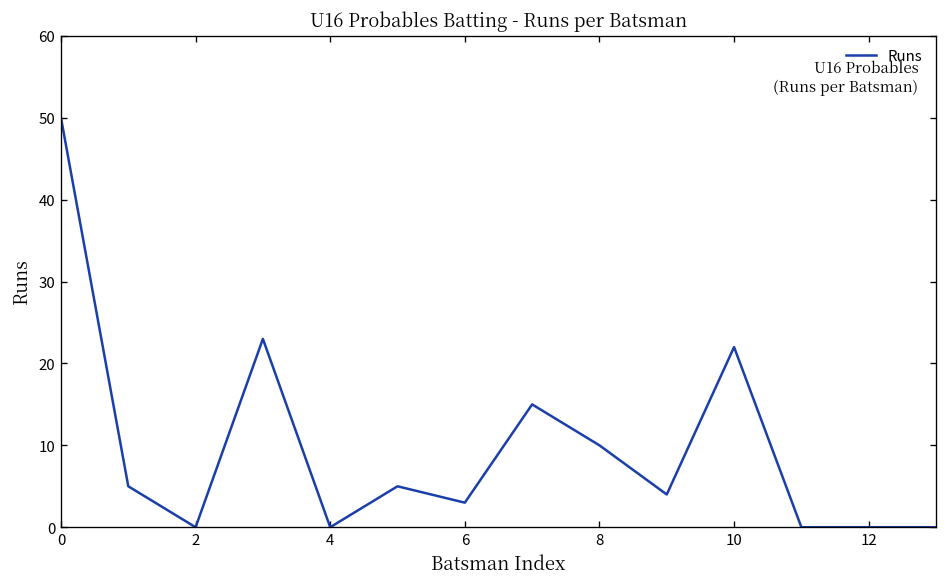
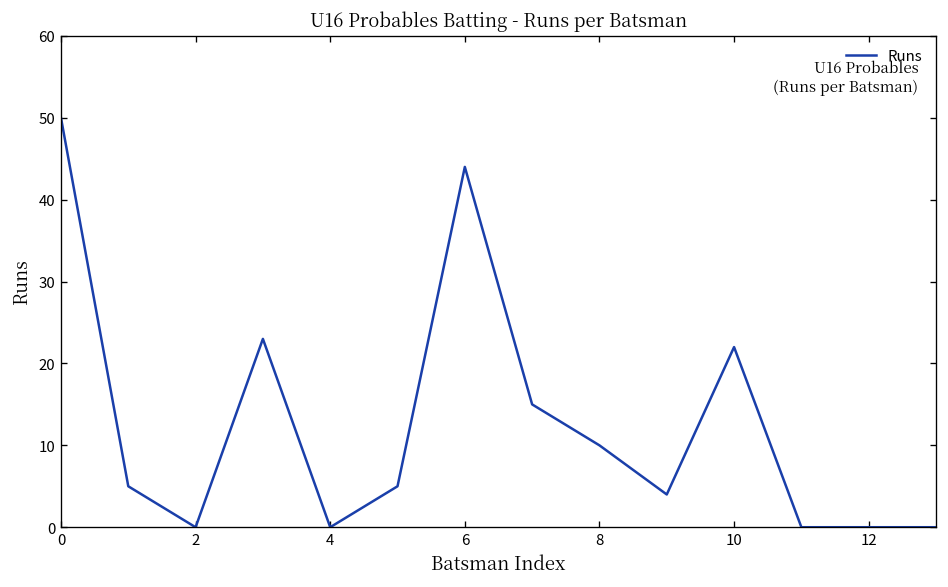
6: 3 -> 44
